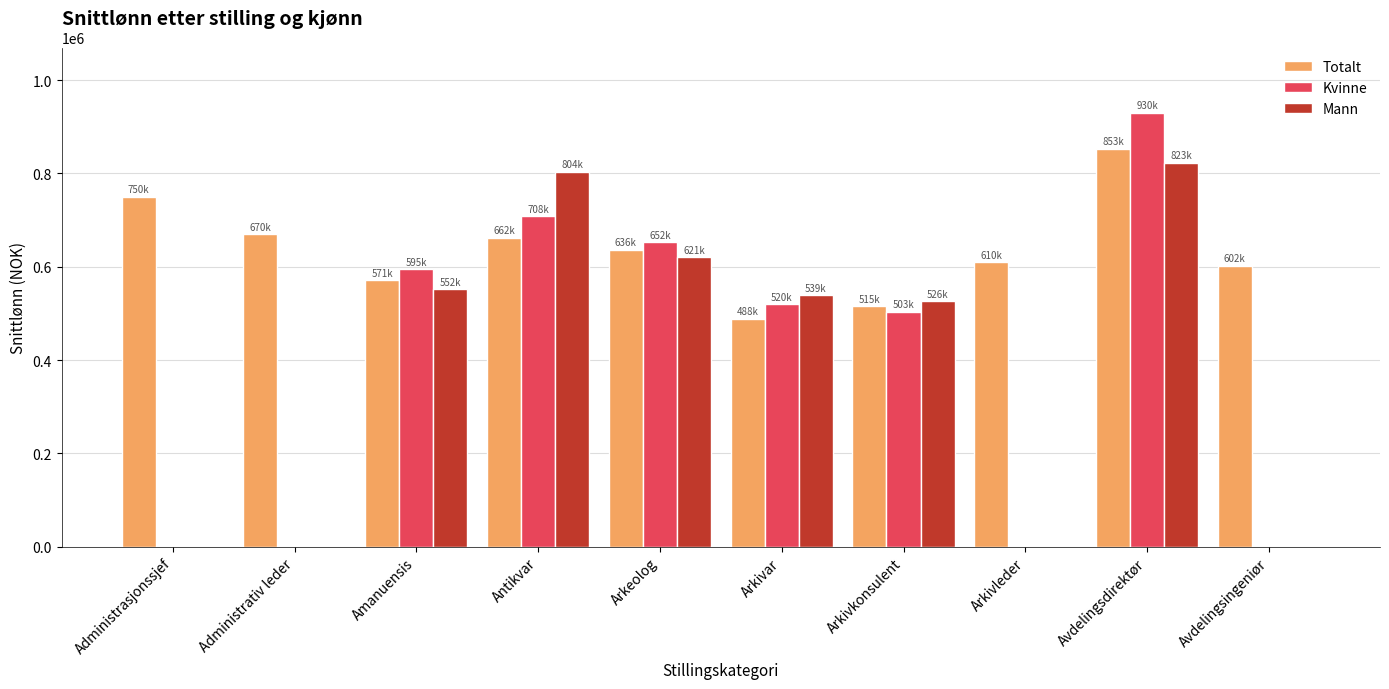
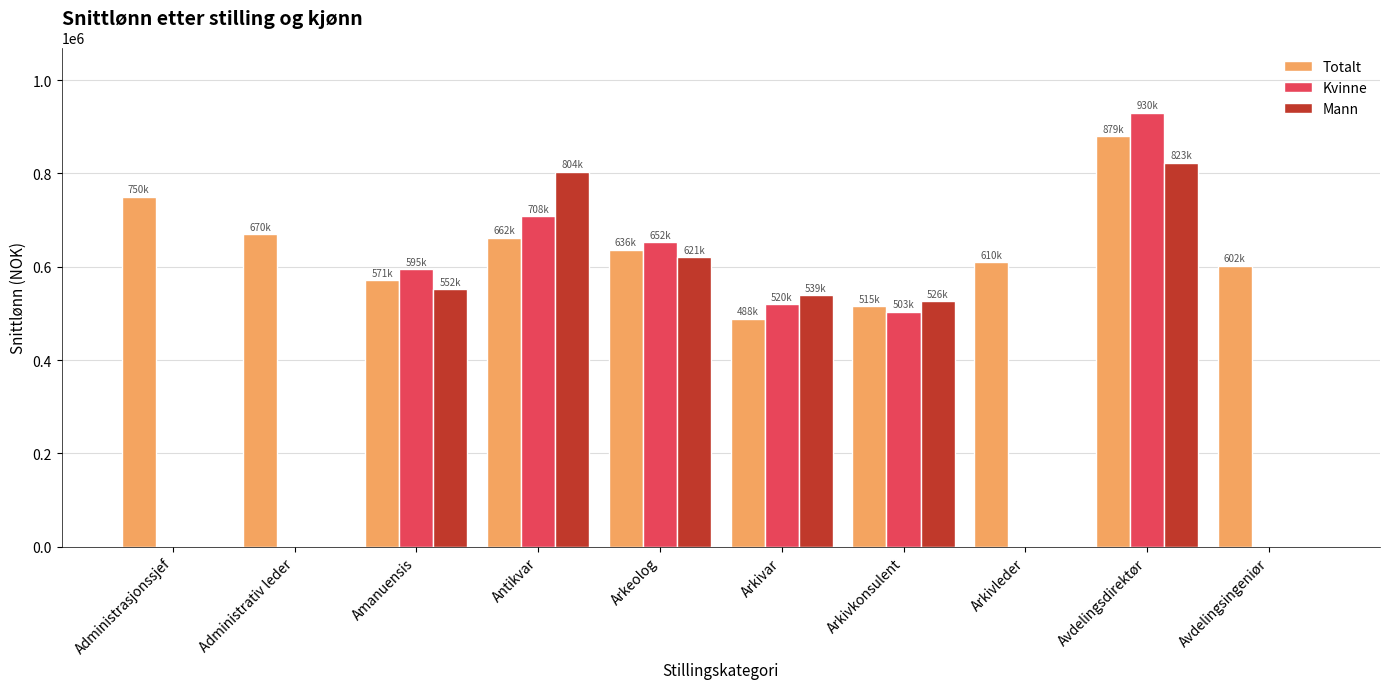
Totalt, Avdelingsdirektør: 853k -> 879k
